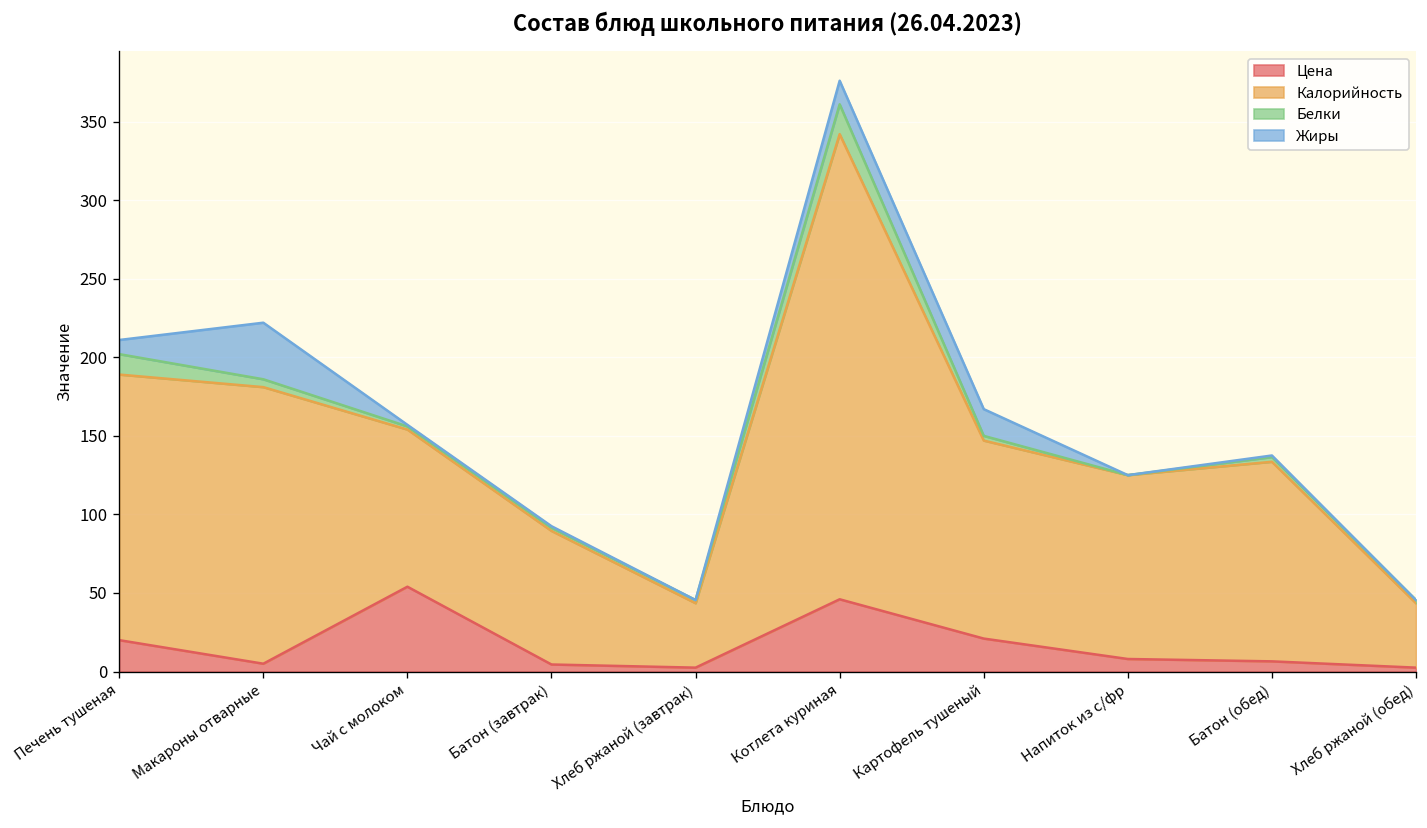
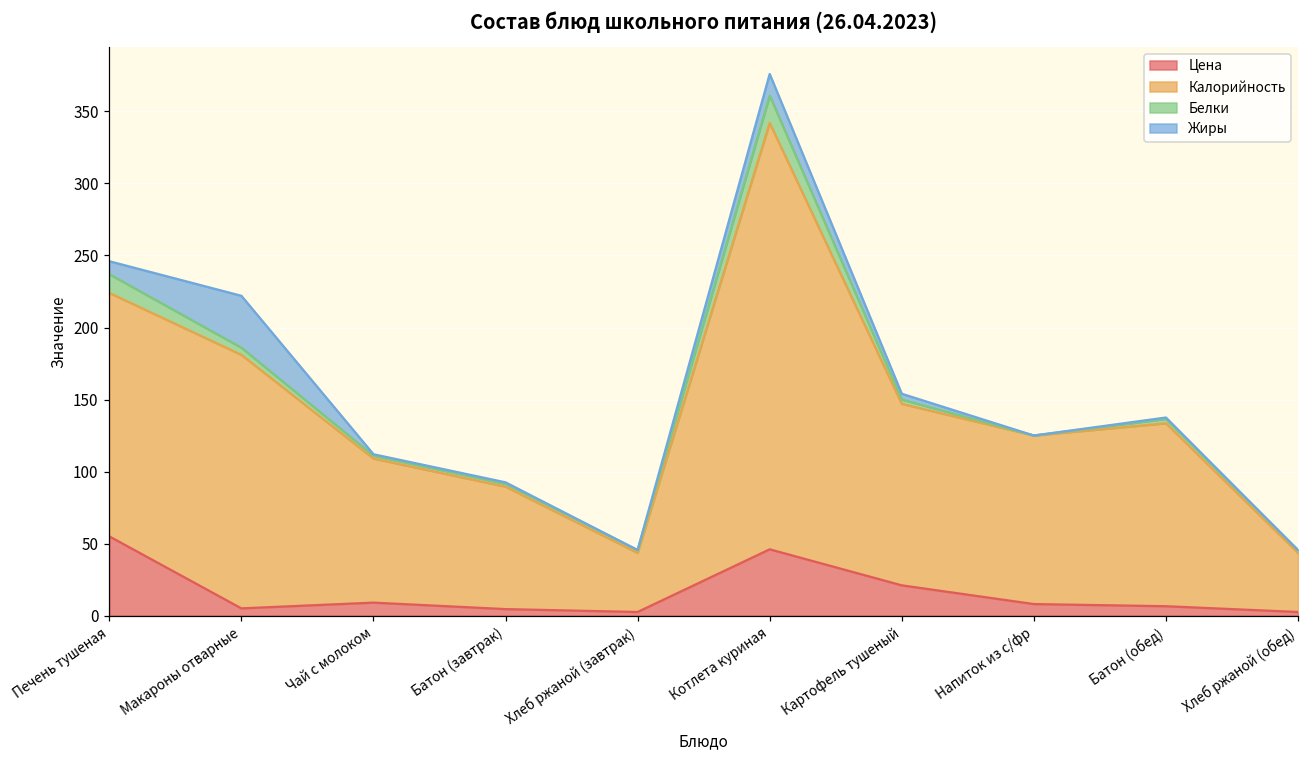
Цена, Печень тушеная: 20 -> 55
Цена, Чай с молоком: 54 -> 9
Жиры, Картофель тушеный: 17 -> 4
